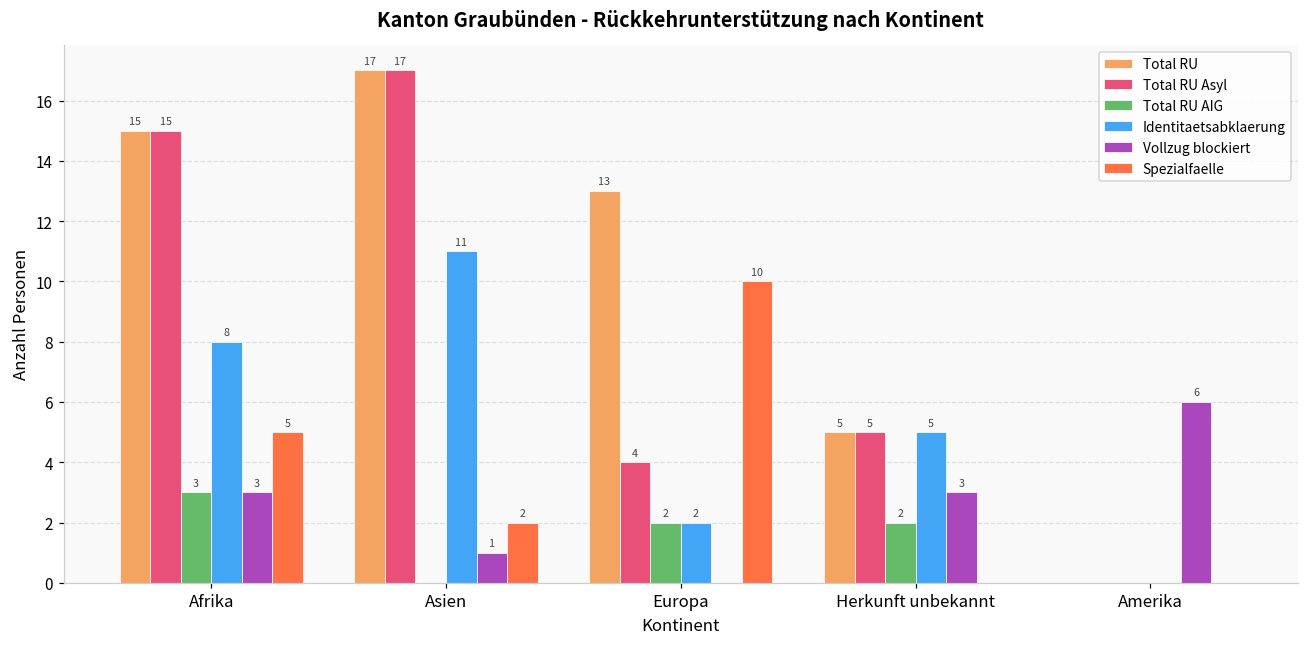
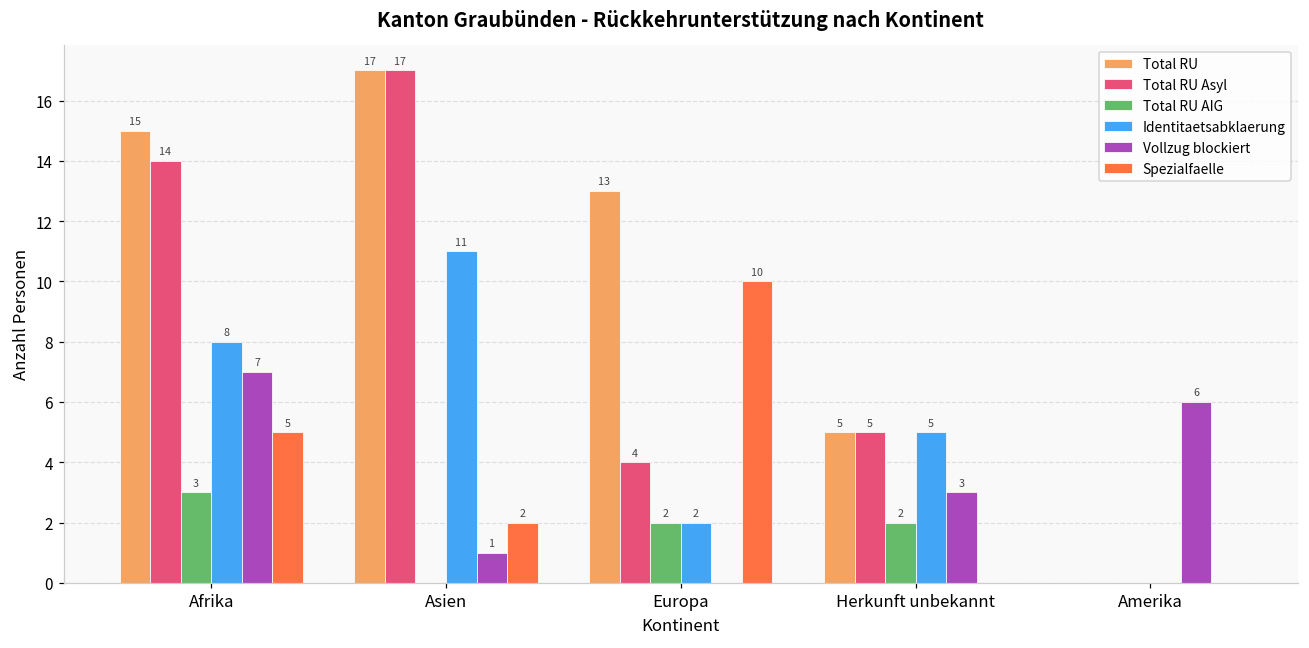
Total RU Asyl, Afrika: 15 -> 14
Vollzug blockiert, Afrika: 3 -> 7
